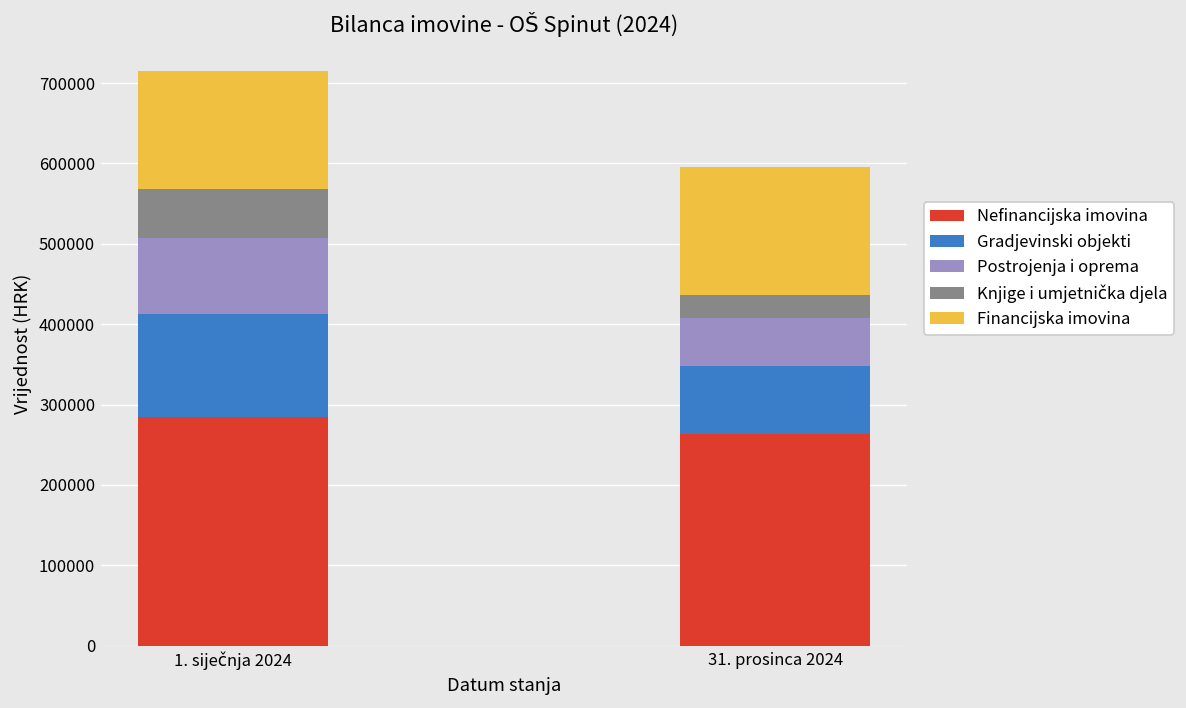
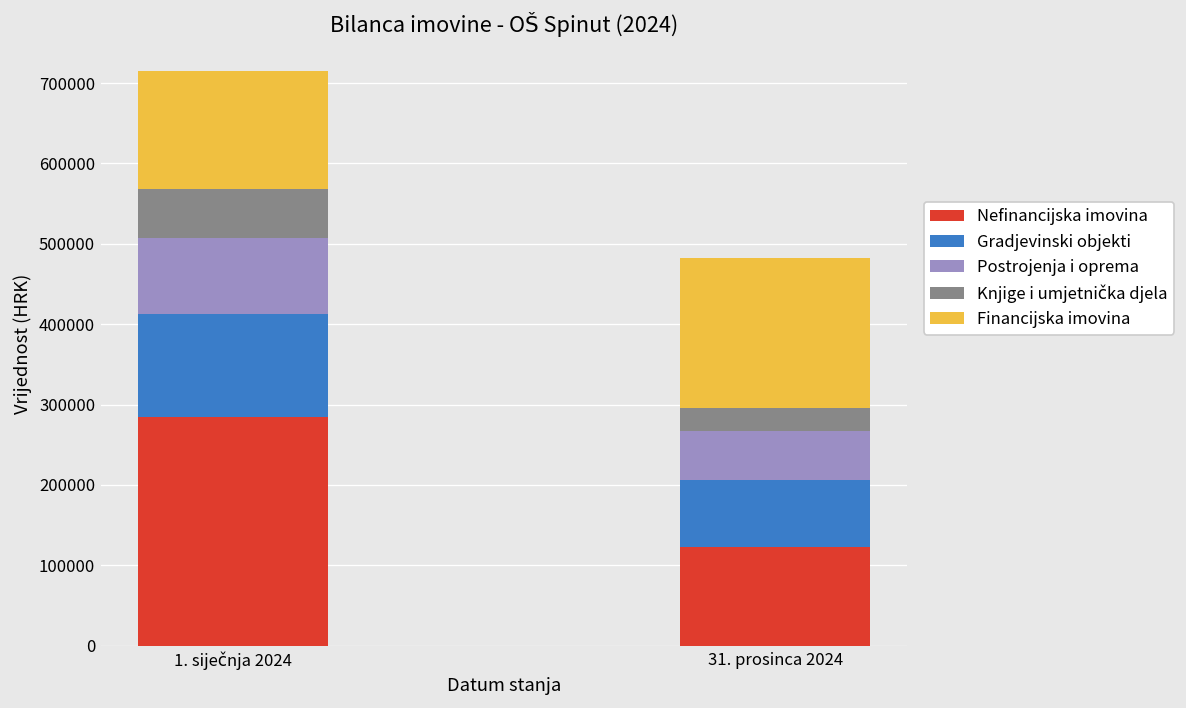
Nefinancijska imovina, 31. prosinca 2024: 260000 -> 120000
Financijska imovina, 31. prosinca 2024: 160000 -> 190000
